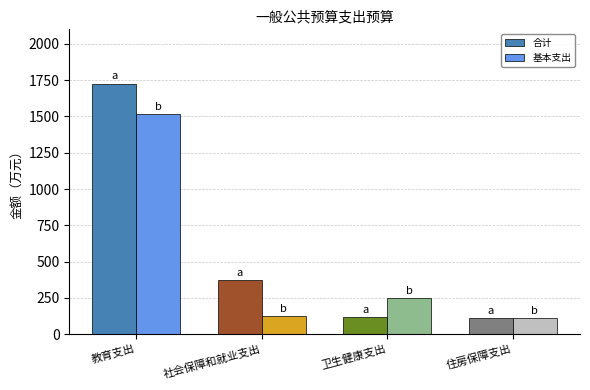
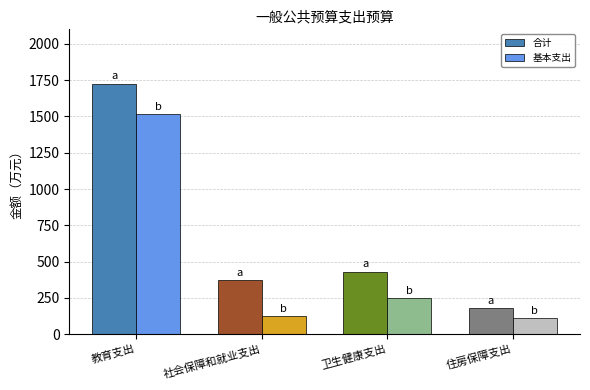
合计, 卫生健康支出: 120 -> 430
合计, 住房保障支出: 110 -> 180
